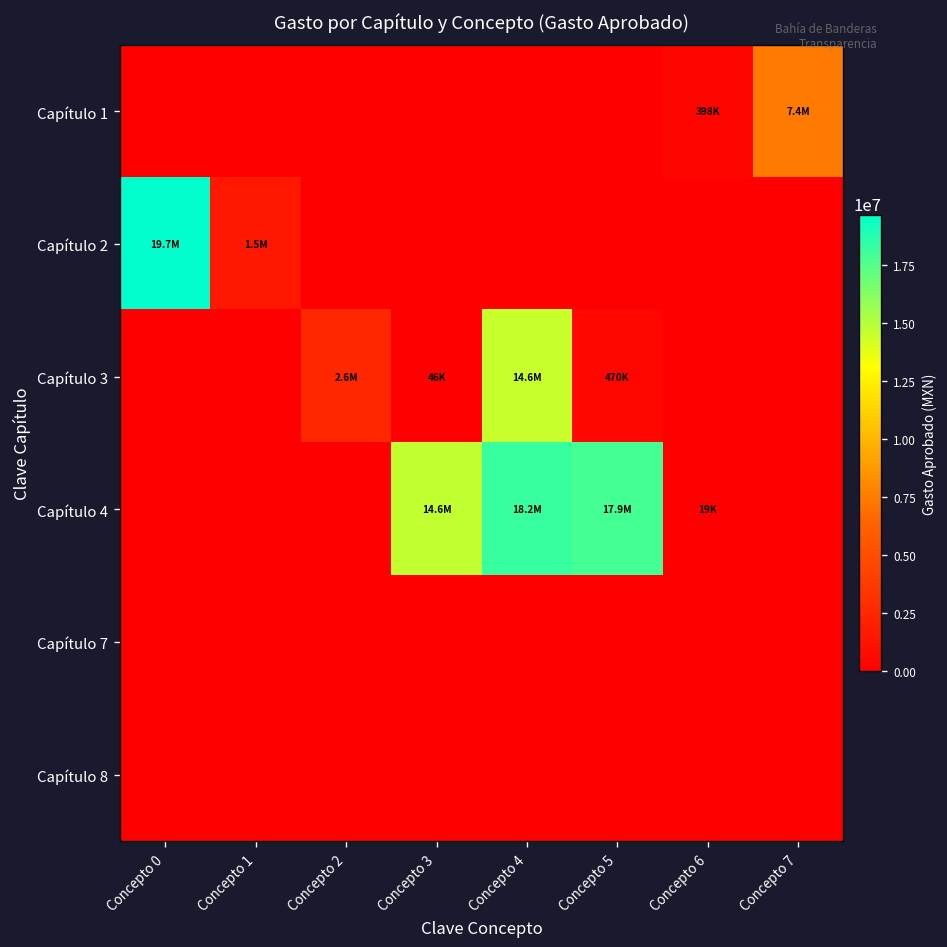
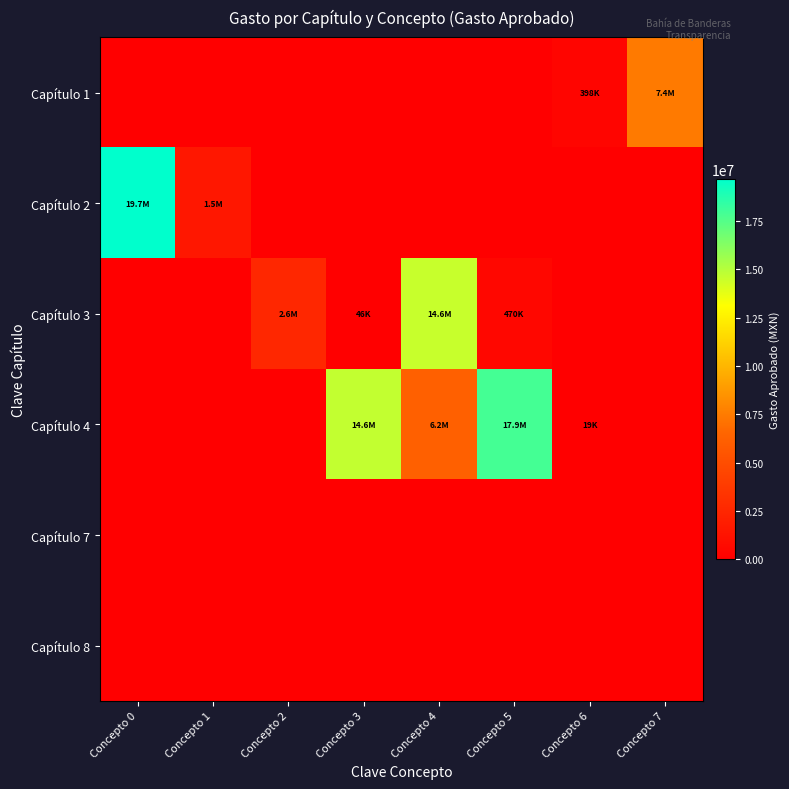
Capítulo 4, Concepto 4: 18.2M -> 6.2M
